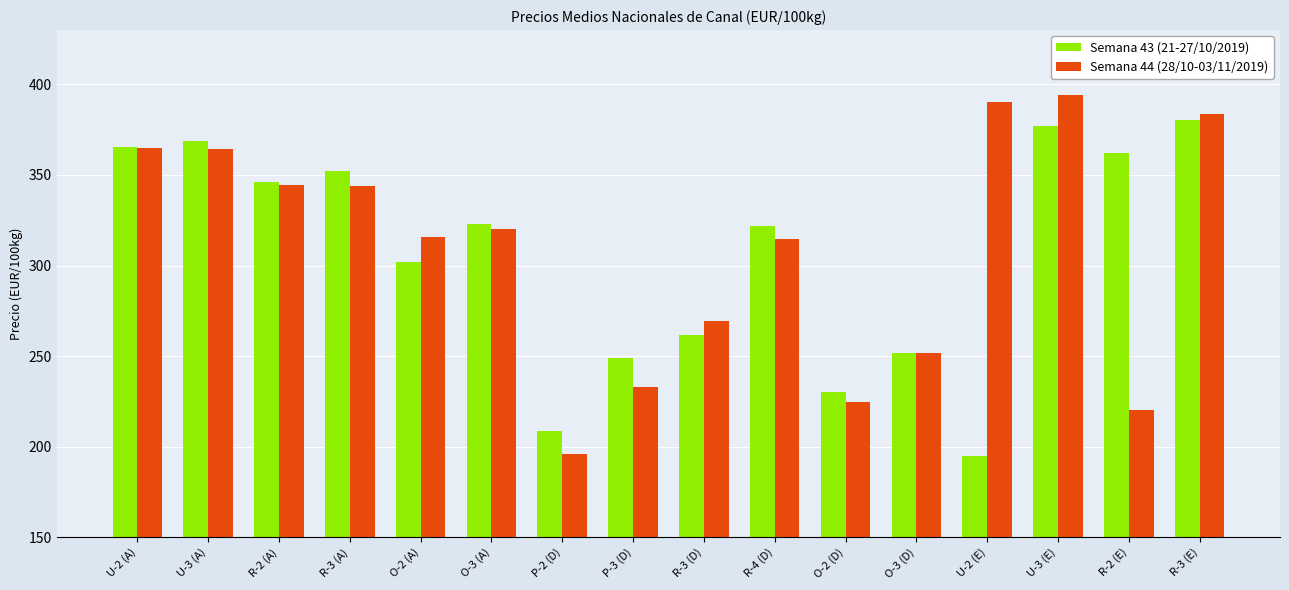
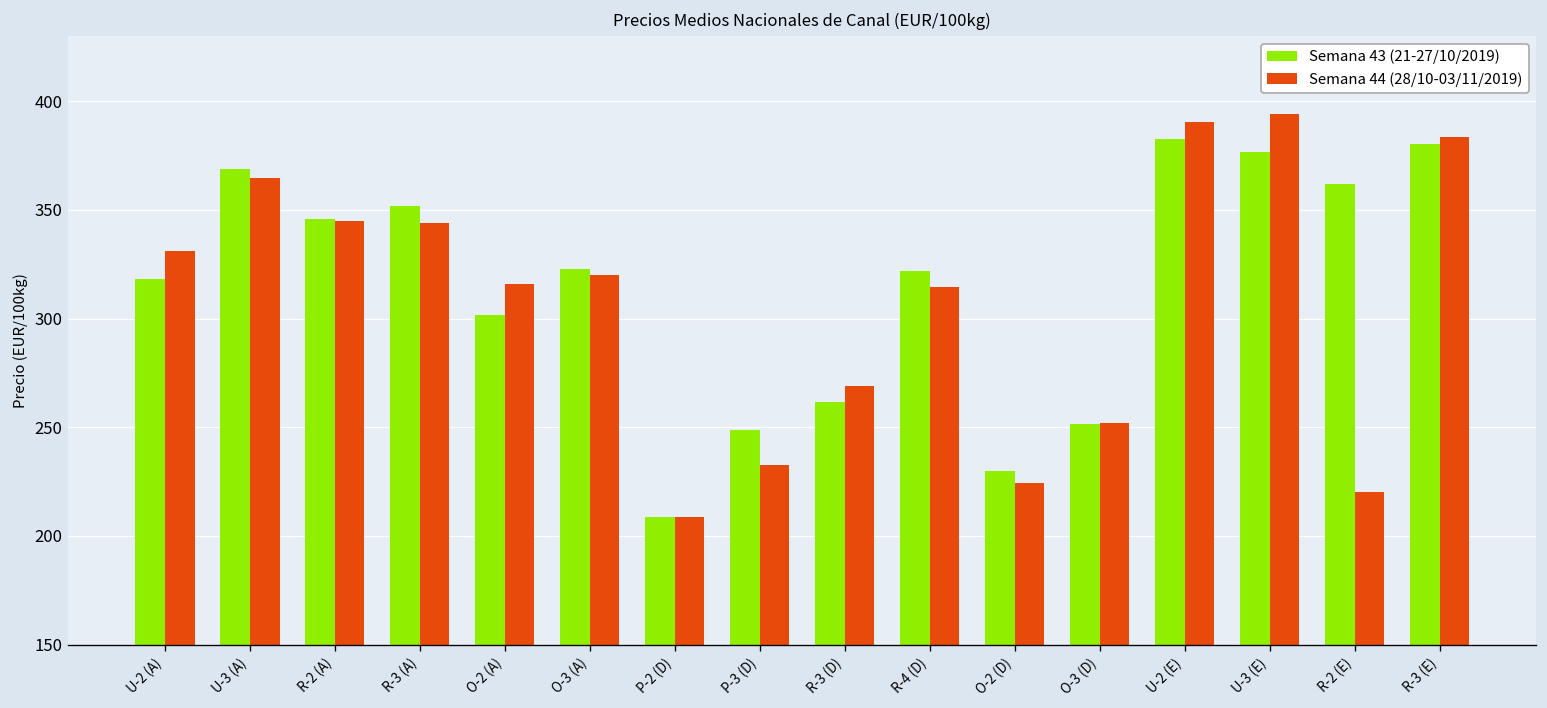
Semana 43 (21-27/10/2019), U-2 (A): 365 -> 318
Semana 44 (28/10-03/11/2019), U-2 (A): 365 -> 331
Semana 44 (28/10-03/11/2019), P-2 (D): 196 -> 209
Semana 43 (21-27/10/2019), U-2 (E): 195 -> 383
